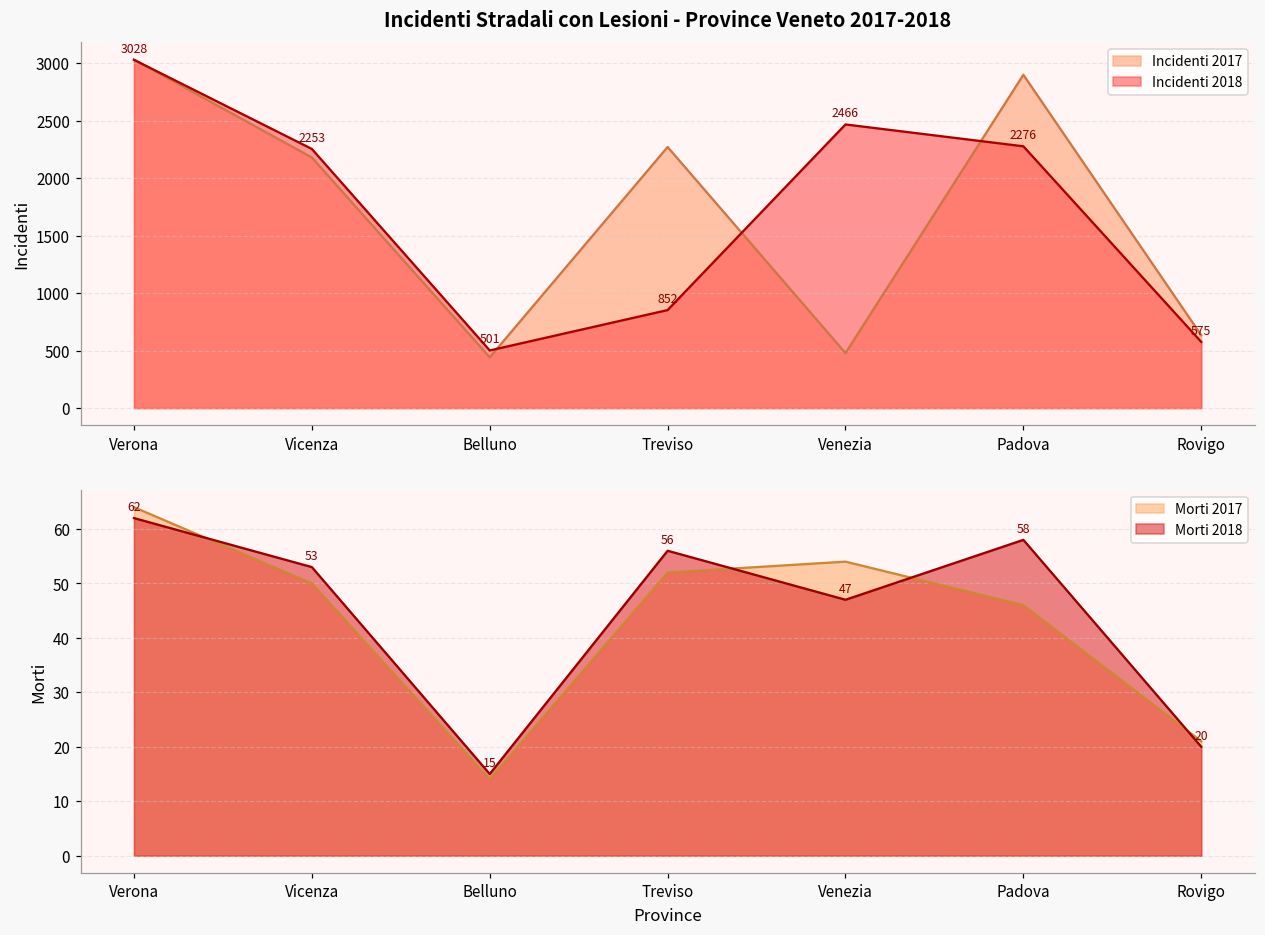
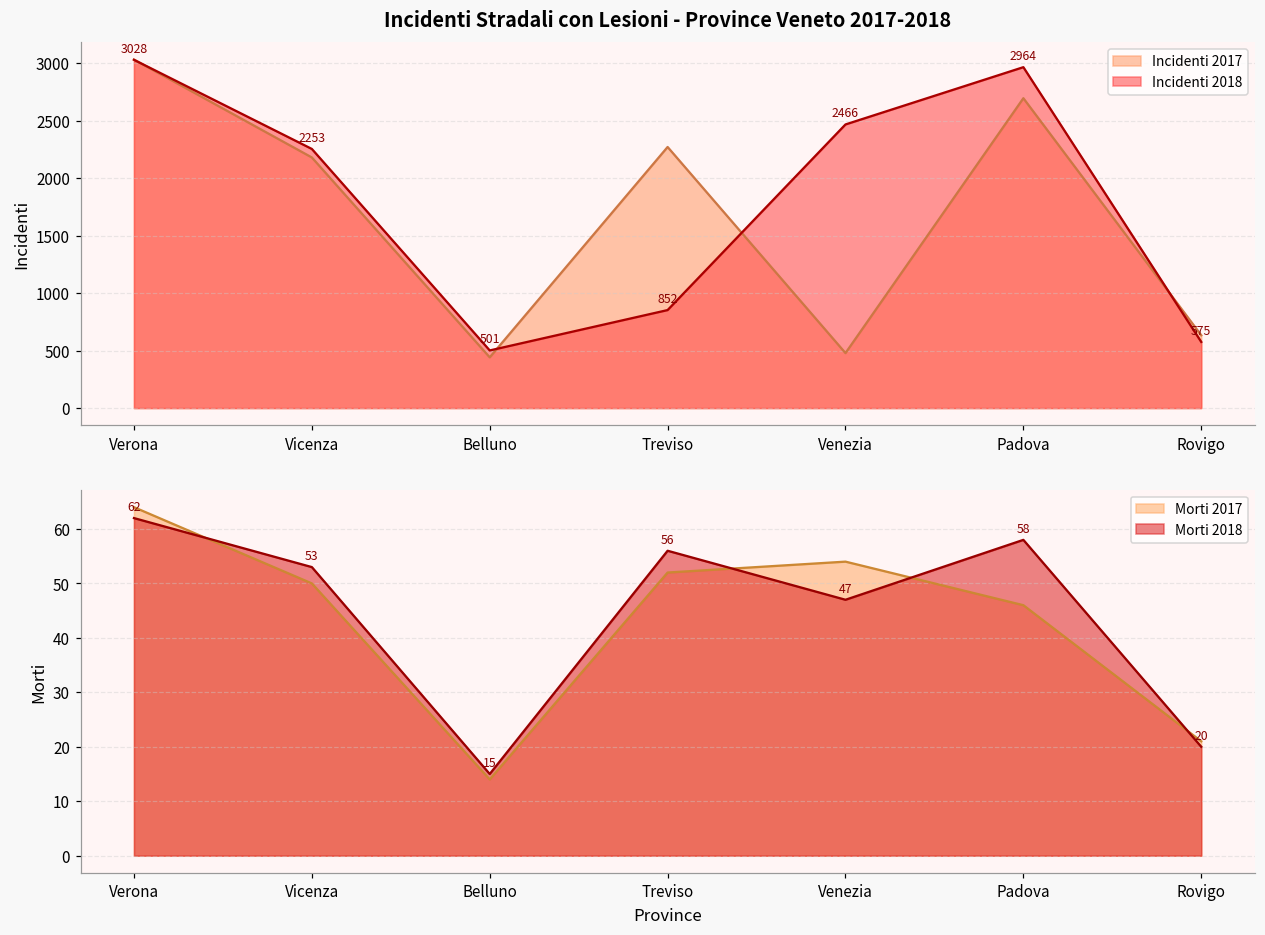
Incidenti Stradali con Lesioni - Province Veneto 2017-2018, Incidenti 2017, Padova: 2900 -> 2690
Incidenti Stradali con Lesioni - Province Veneto 2017-2018, Incidenti 2018, Padova: 2276 -> 2964
